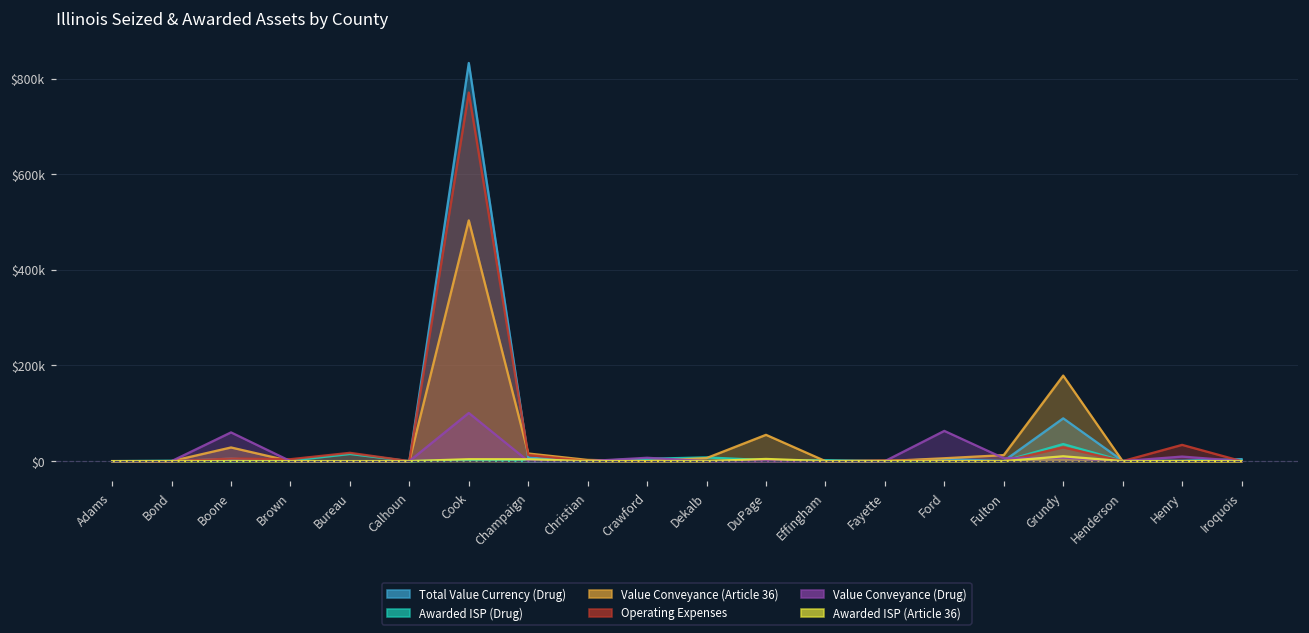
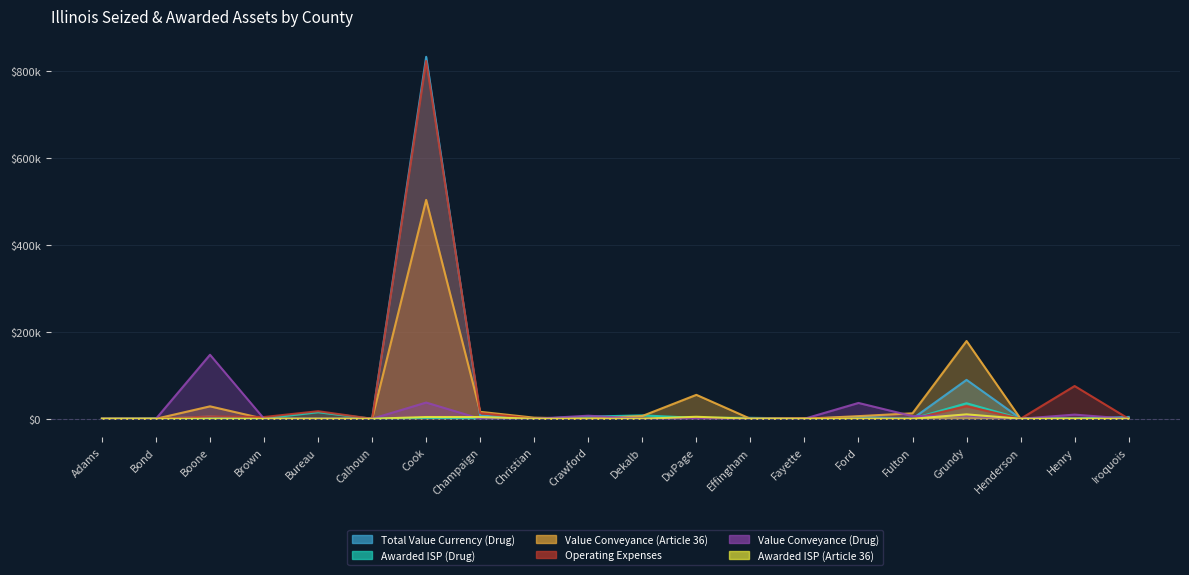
Value Conveyance (Drug), Boone: $60000 -> $150000
Operating Expenses, Cook: $770000 -> $820000
Value Conveyance (Drug), Cook: $100000 -> $40000
Value Conveyance (Drug), Ford: $60000 -> $40000
Operating Expenses, Henry: $30000 -> $80000
